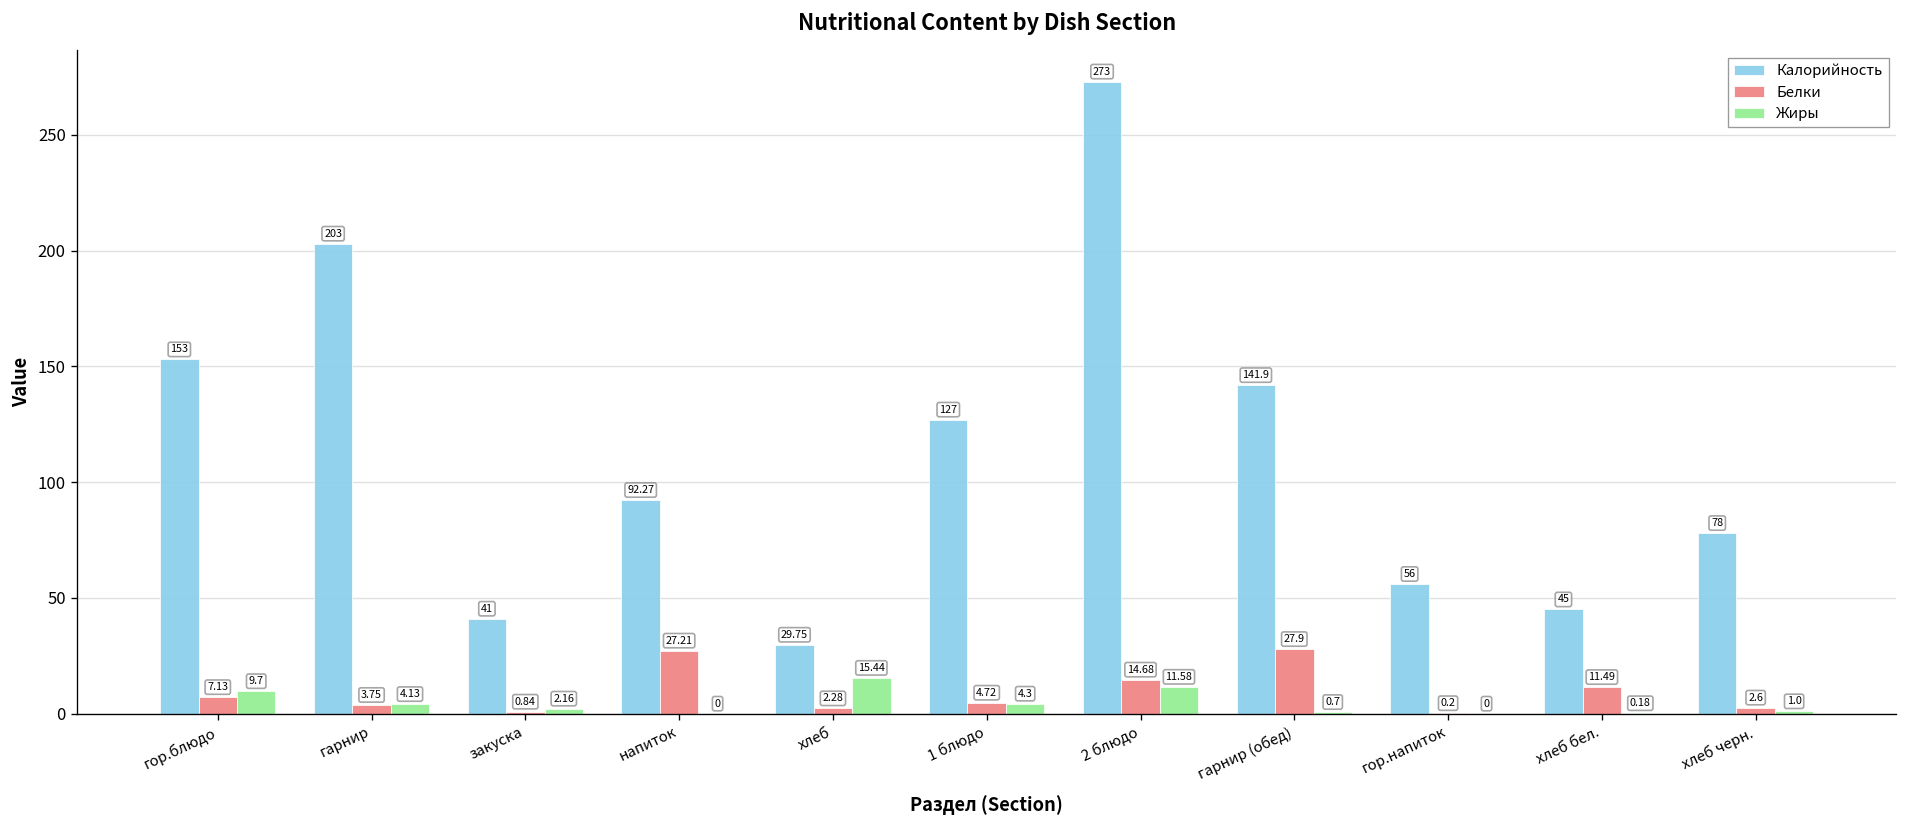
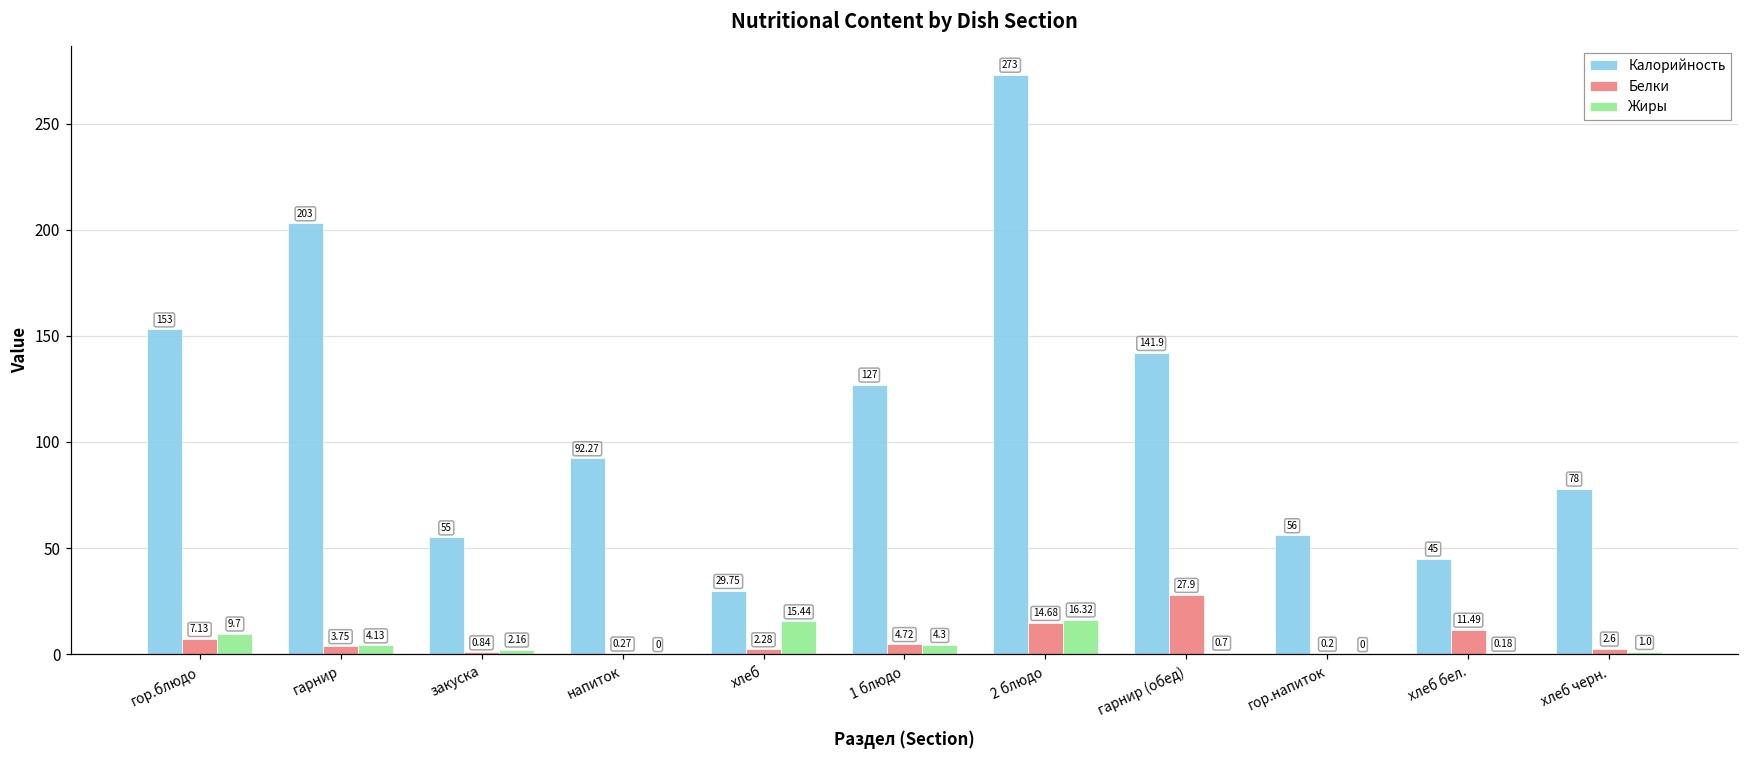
Калорийность, закуска: 41 -> 55
Белки, напиток: 27.21 -> 0.27
Жиры, 2 блюдо: 11.58 -> 16.32
